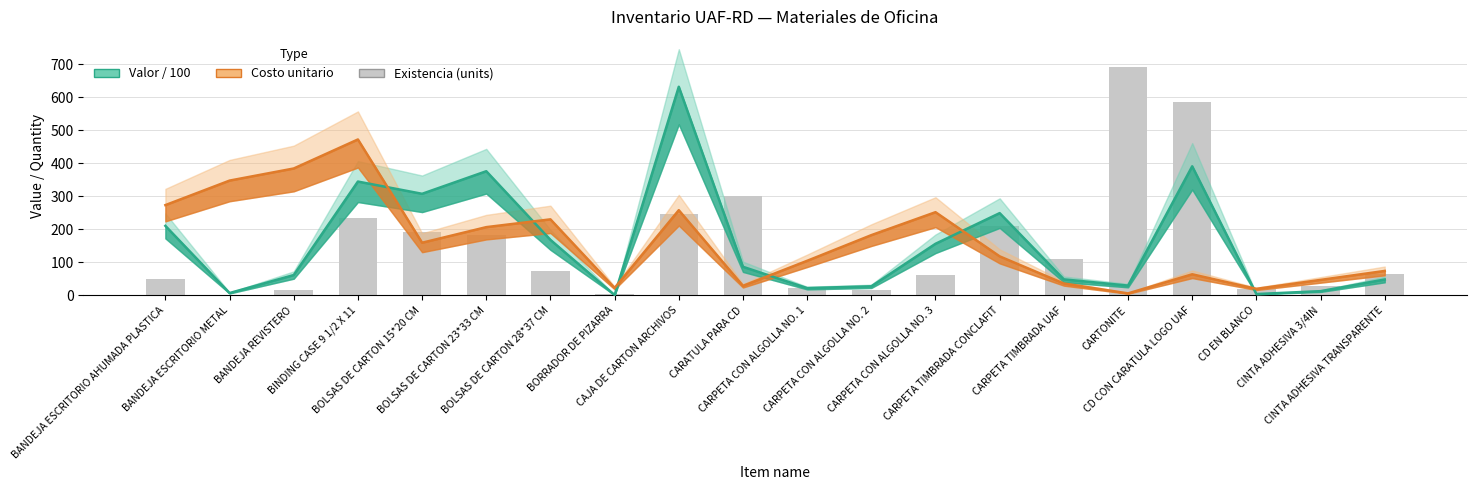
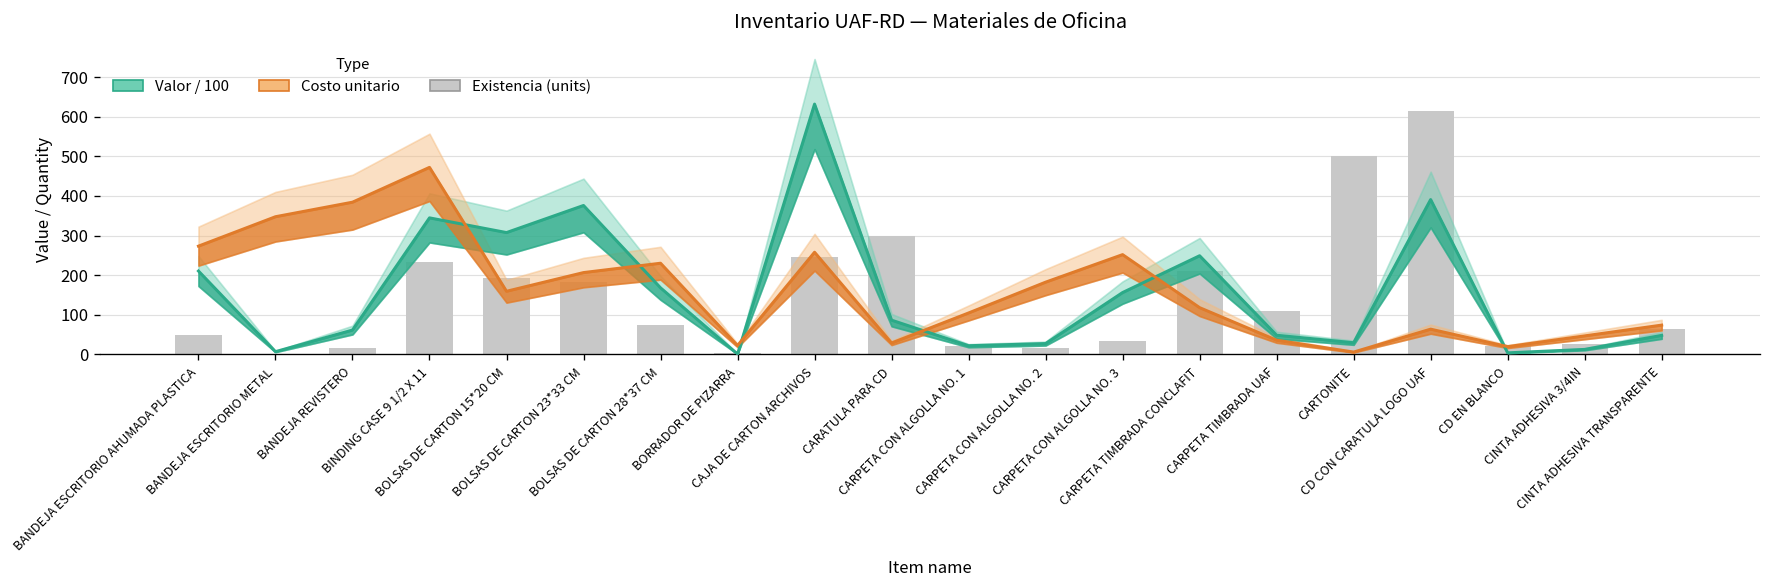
Existencia (units), CARPETA CON ALGOLLA NO. 3: 60 -> 30
Existencia (units), CARTONITE: 690 -> 500
Existencia (units), CD CON CARATULA LOGO UAF: 590 -> 610
